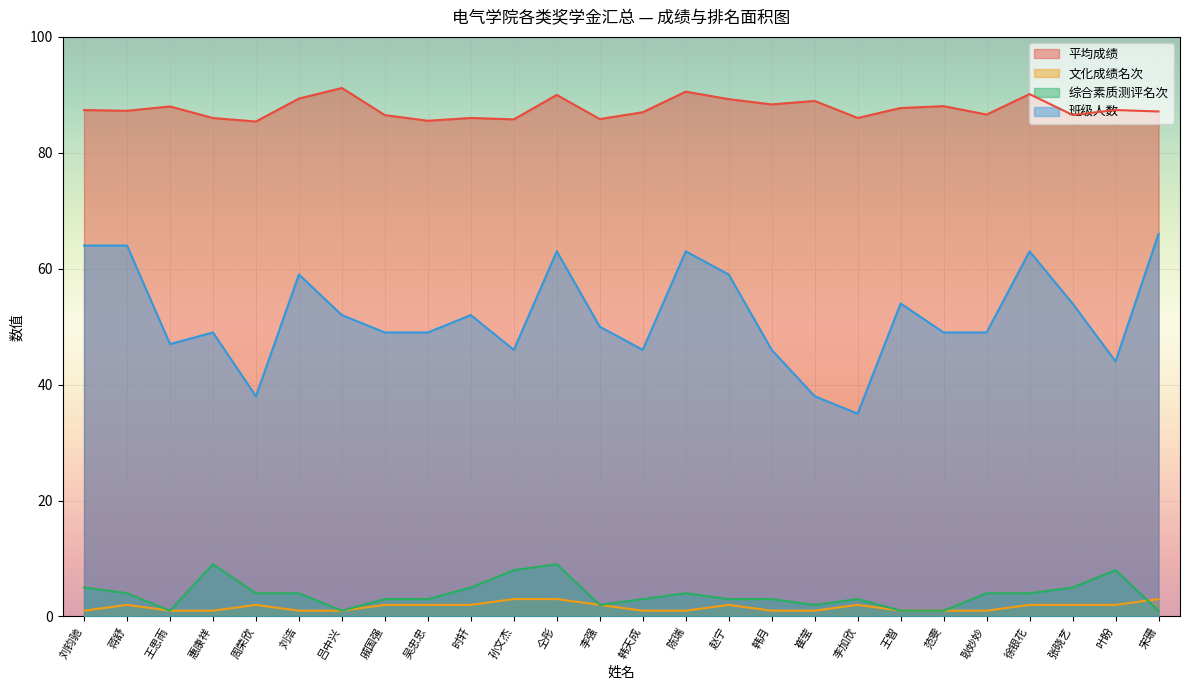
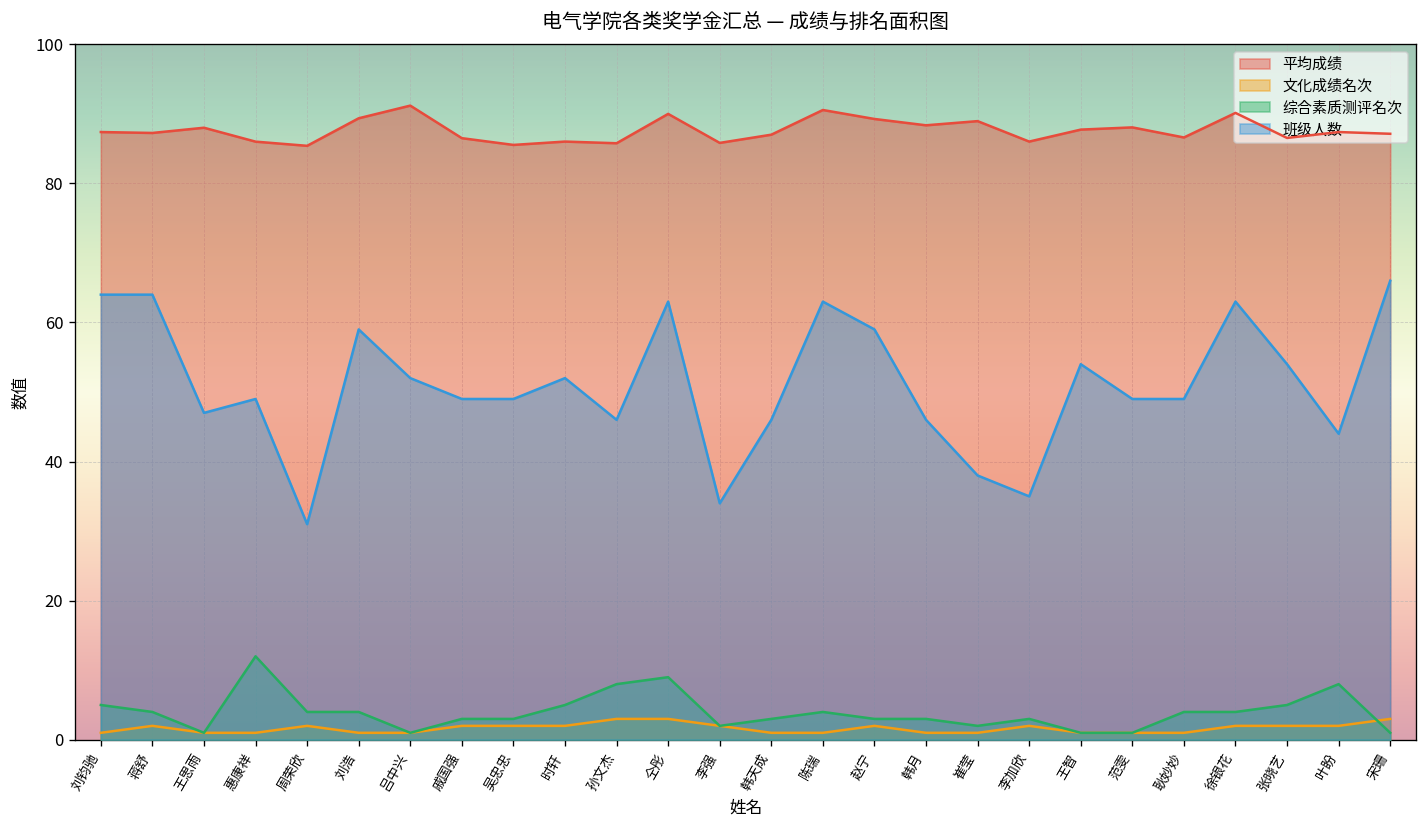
综合素质测评名次, 惠康祥: 9 -> 12
班级人数, 周荣欣: 38 -> 31
班级人数, 李强: 50 -> 34
